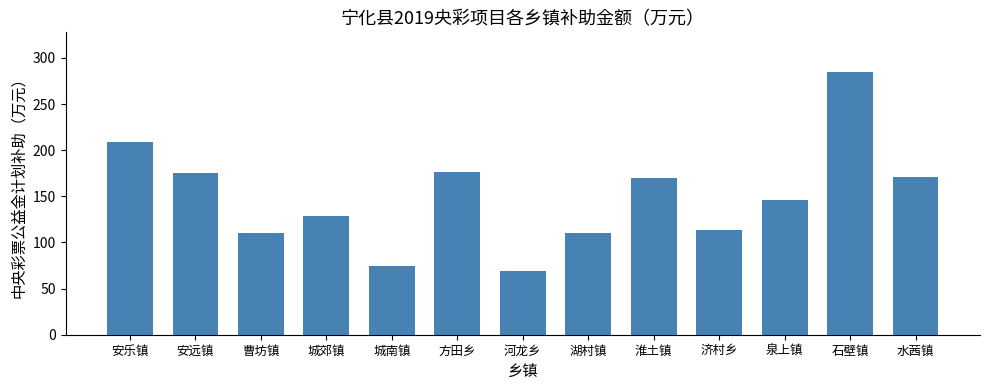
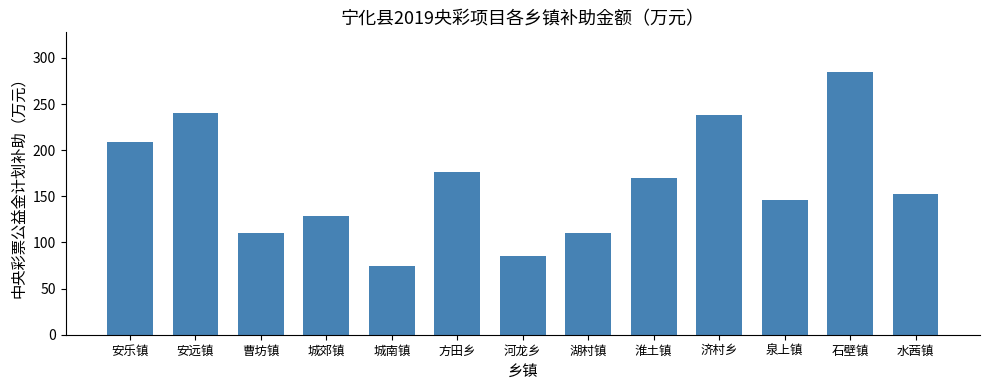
安远镇: 180 -> 240
河龙乡: 70 -> 90
济村乡: 110 -> 240
水茜镇: 170 -> 150
